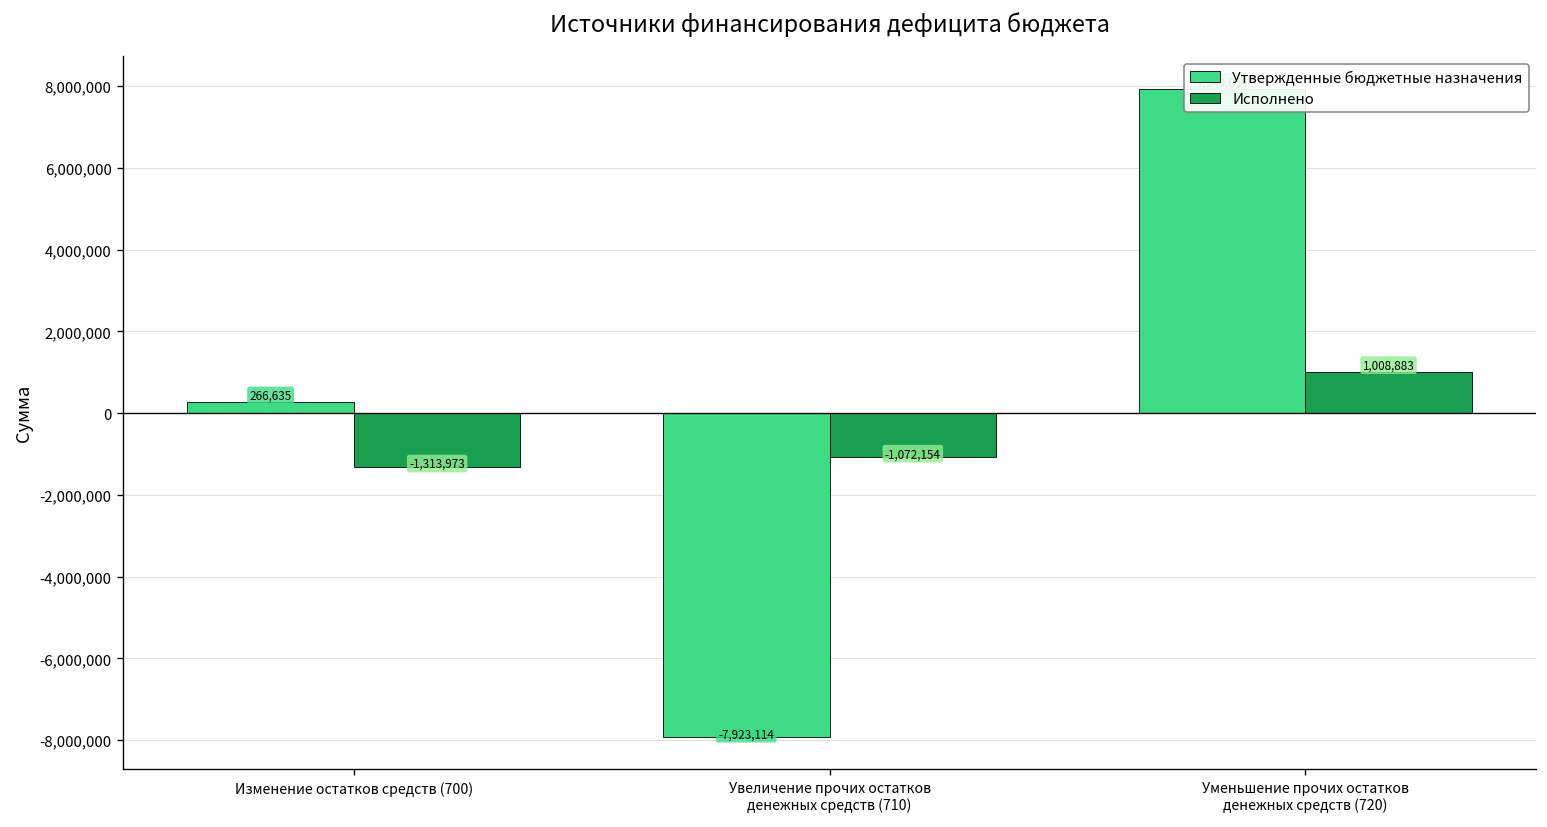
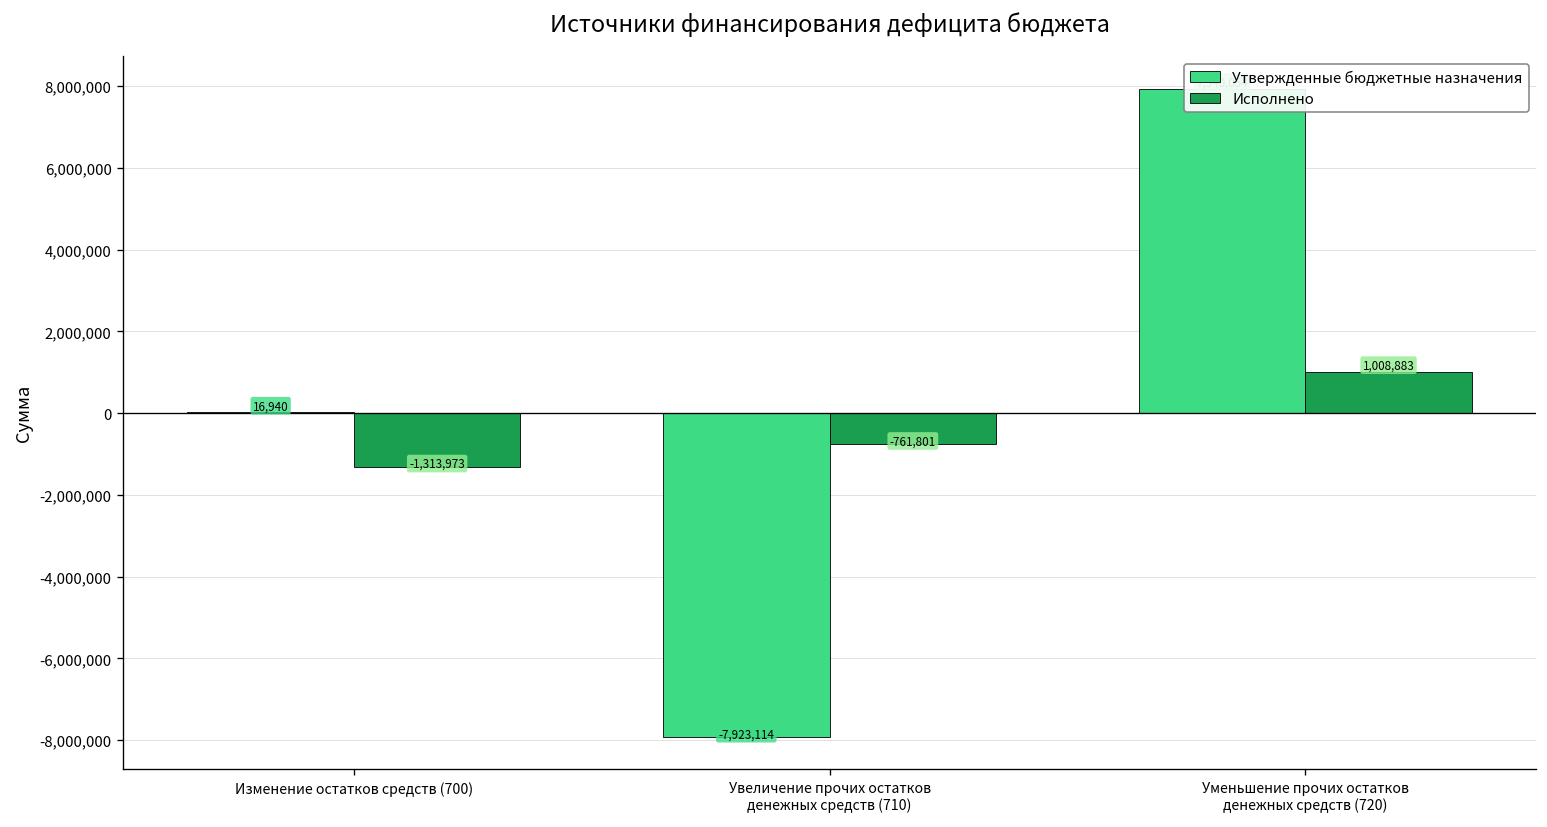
Утвержденные бюджетные назначения, Изменение остатков средств (700): 266,635 -> 16,940
Исполнено, Увеличение прочих остатков денежных средств (710): -1,072,154 -> -761,801
